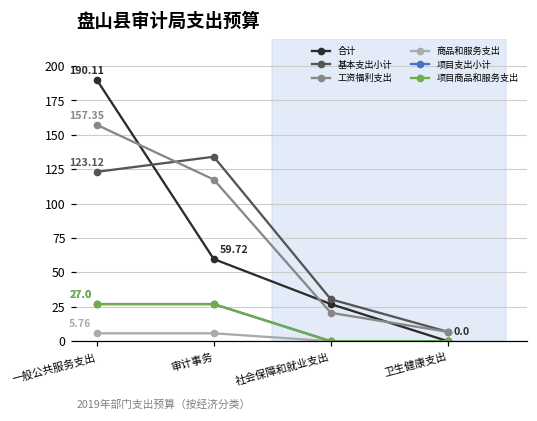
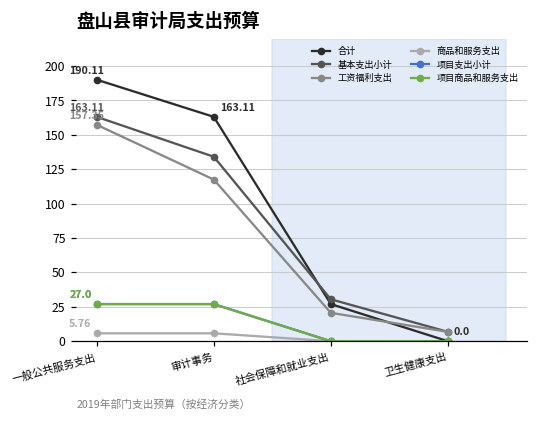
基本支出小计, 一般公共服务支出: 123.12 -> 163.11
合计, 审计事务: 59.72 -> 163.11
